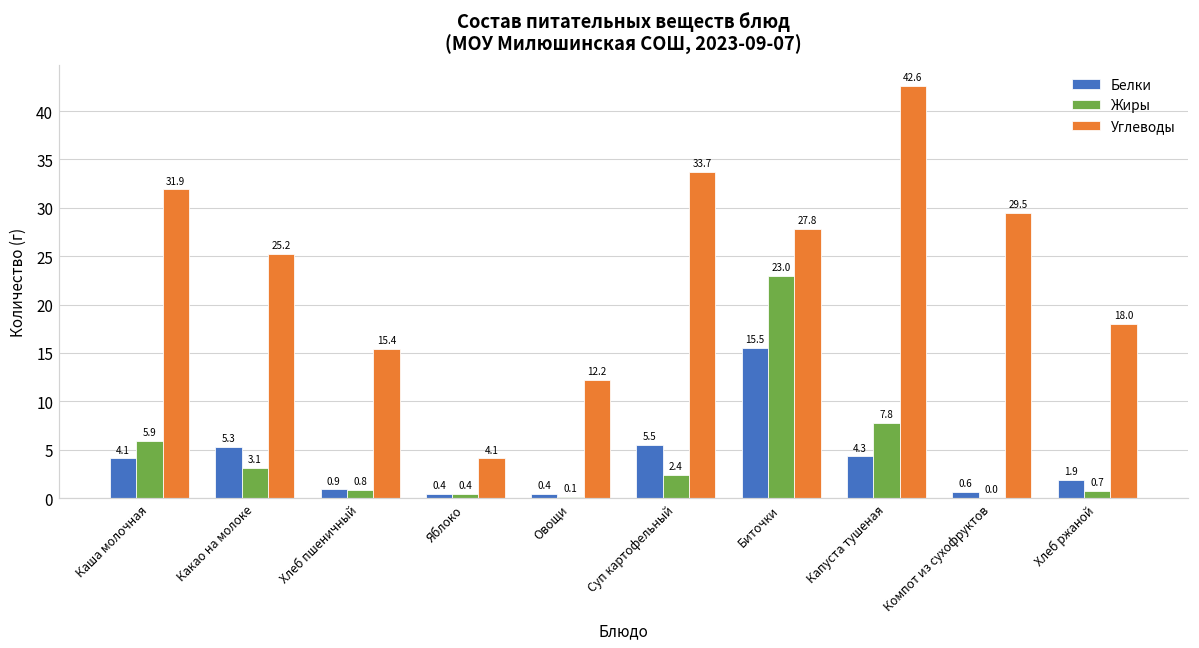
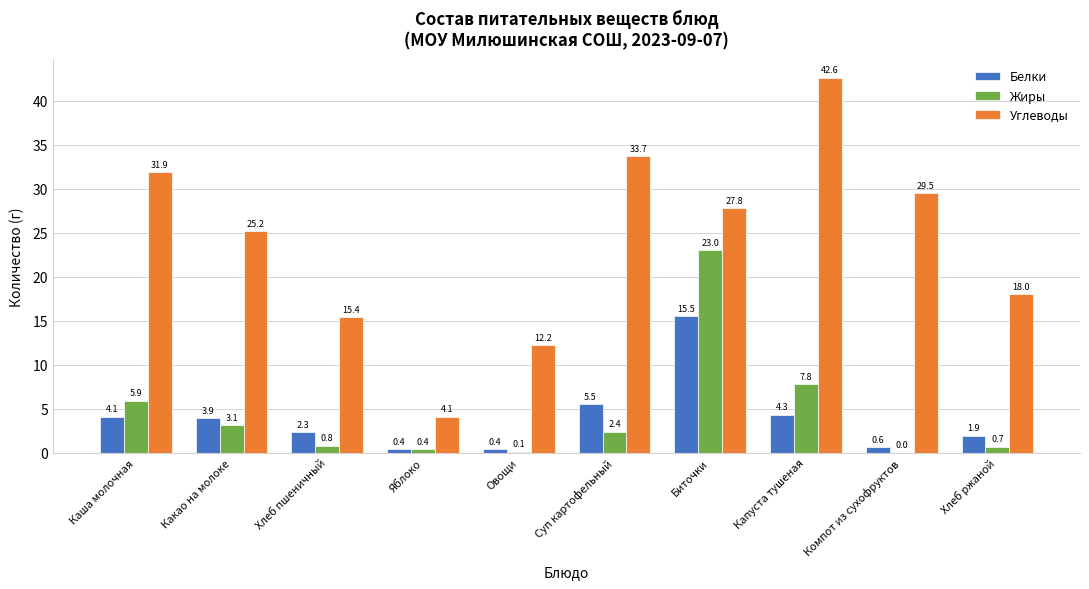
Белки, Какао на молоке: 5.3 -> 3.9
Белки, Хлеб пшеничный: 0.9 -> 2.3
